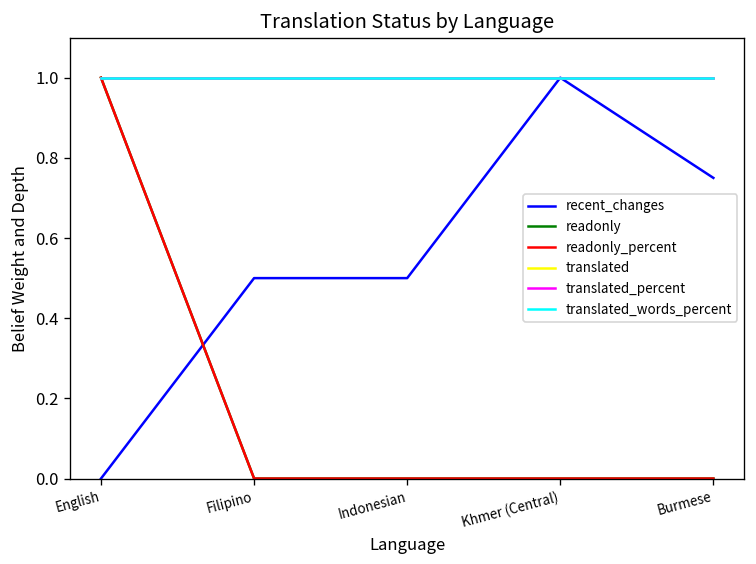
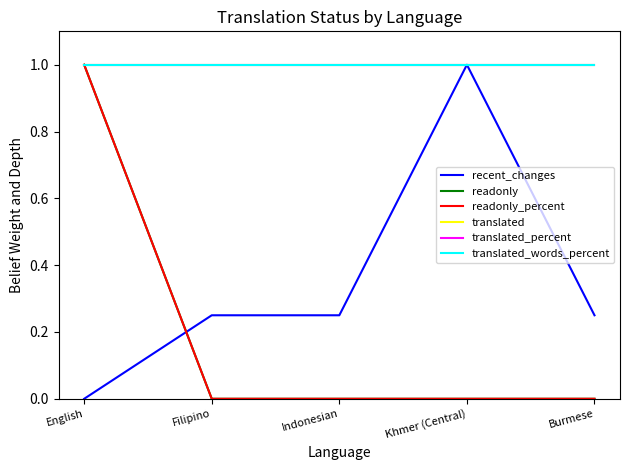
recent_changes, Filipino: 0.50 -> 0.25
recent_changes, Indonesian: 0.50 -> 0.25
recent_changes, Burmese: 0.75 -> 0.25
